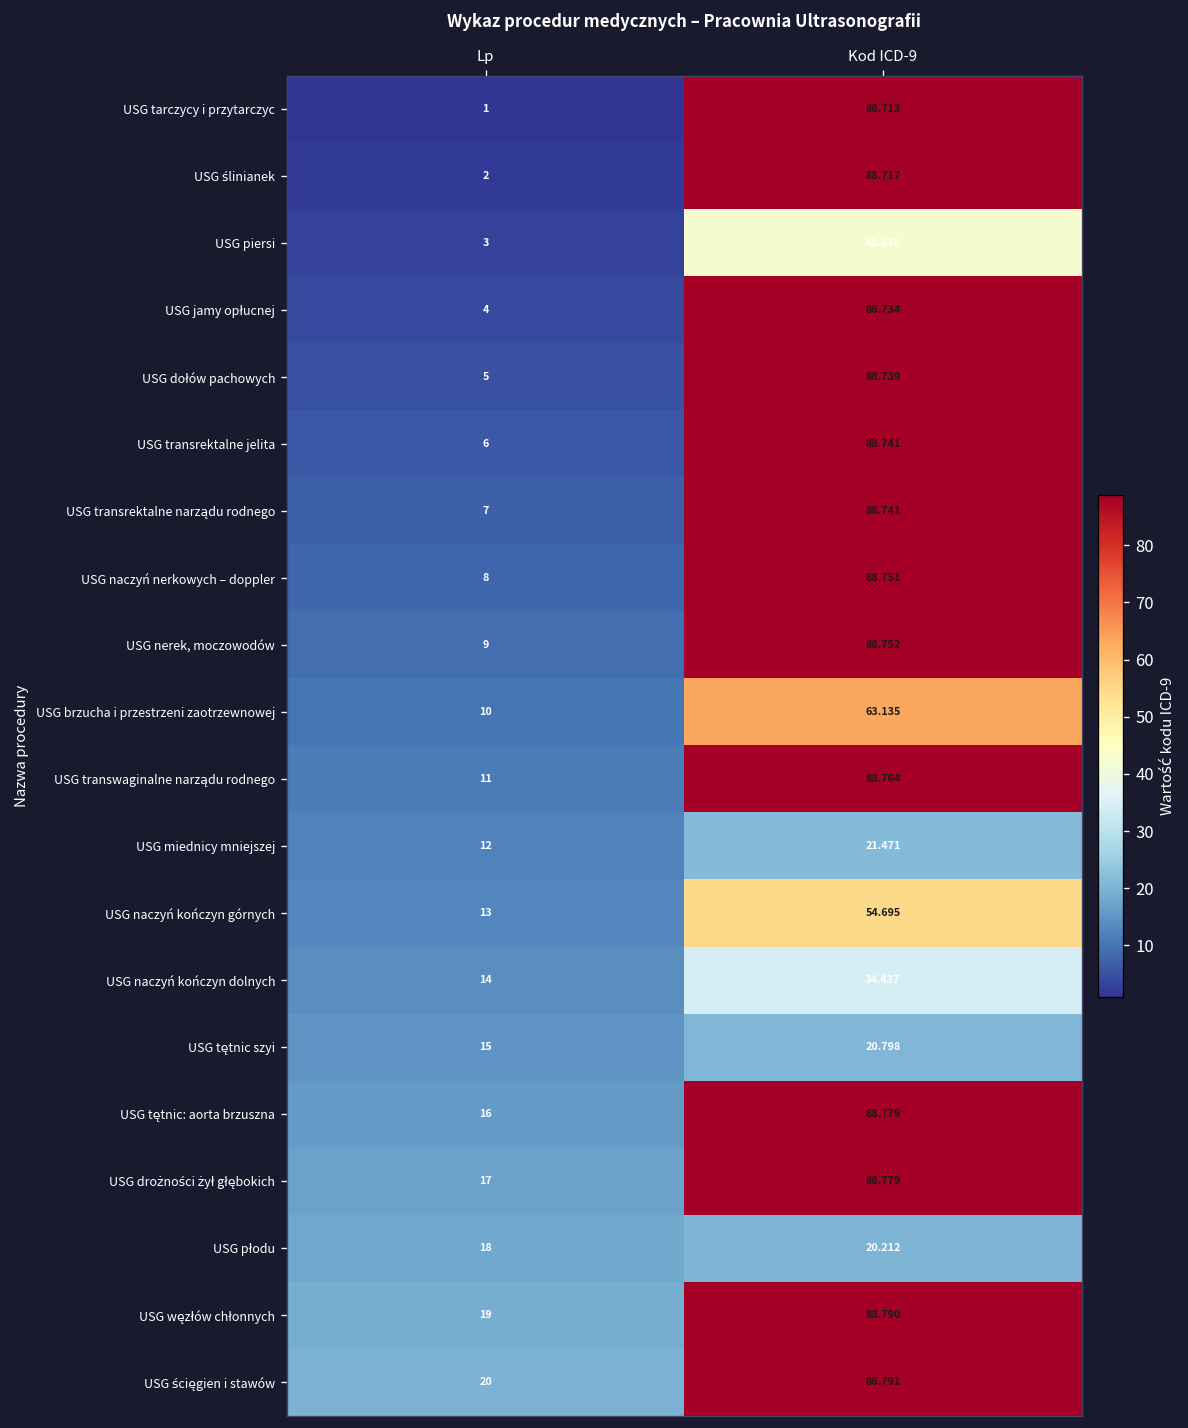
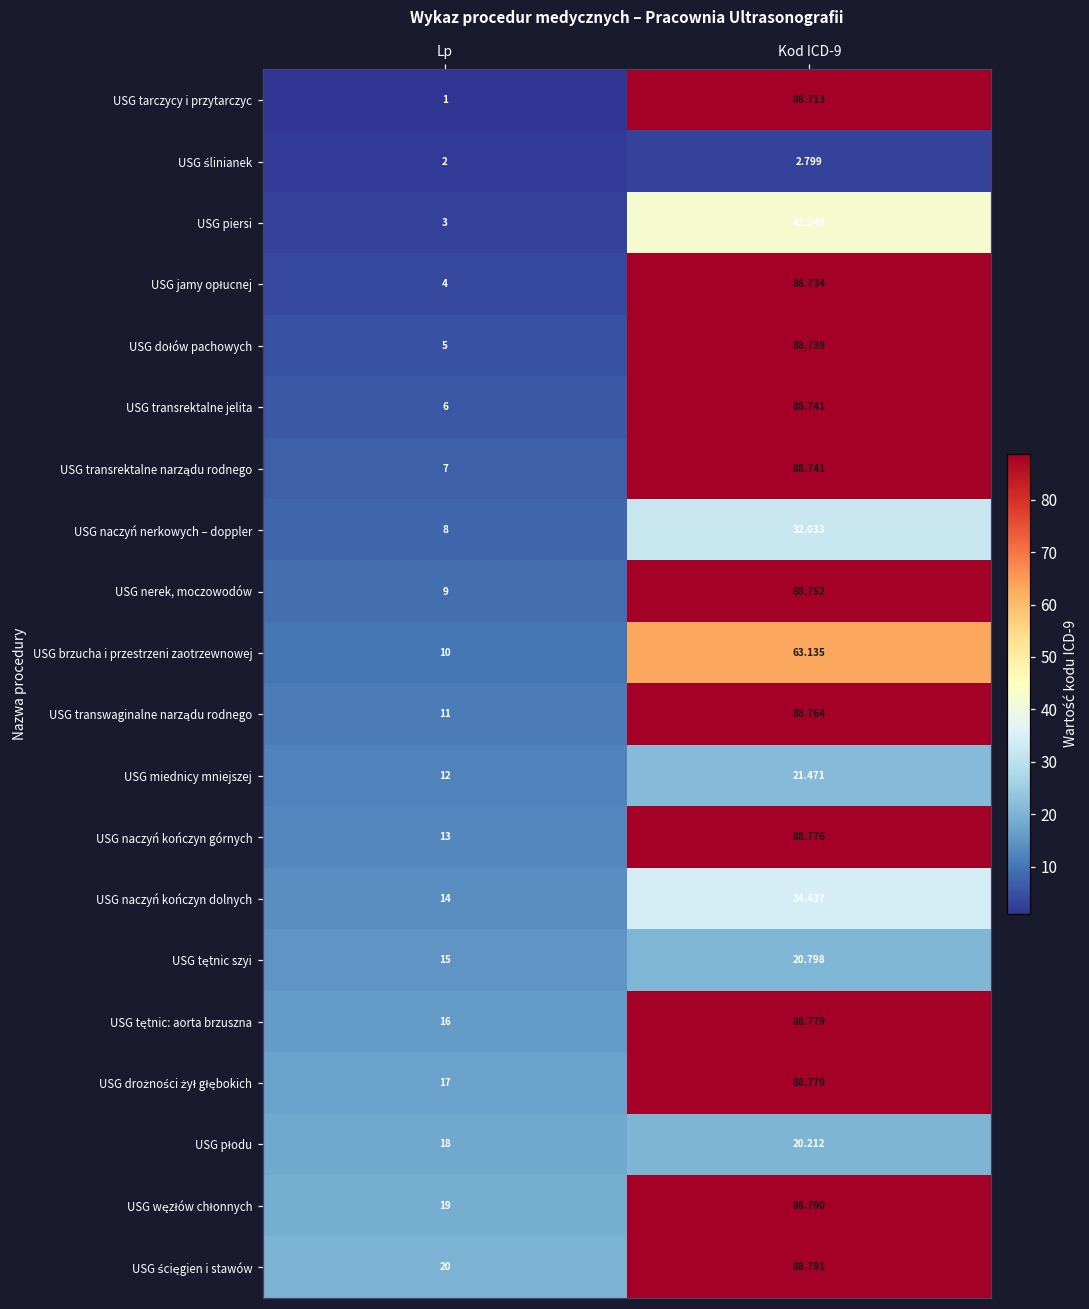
USG ślinianek, Kod ICD-9: 88.717 -> 2.799
USG naczyń nerkowych – doppler, Kod ICD-9: 88.751 -> 32.033
USG naczyń kończyn górnych, Kod ICD-9: 54.695 -> 88.776
